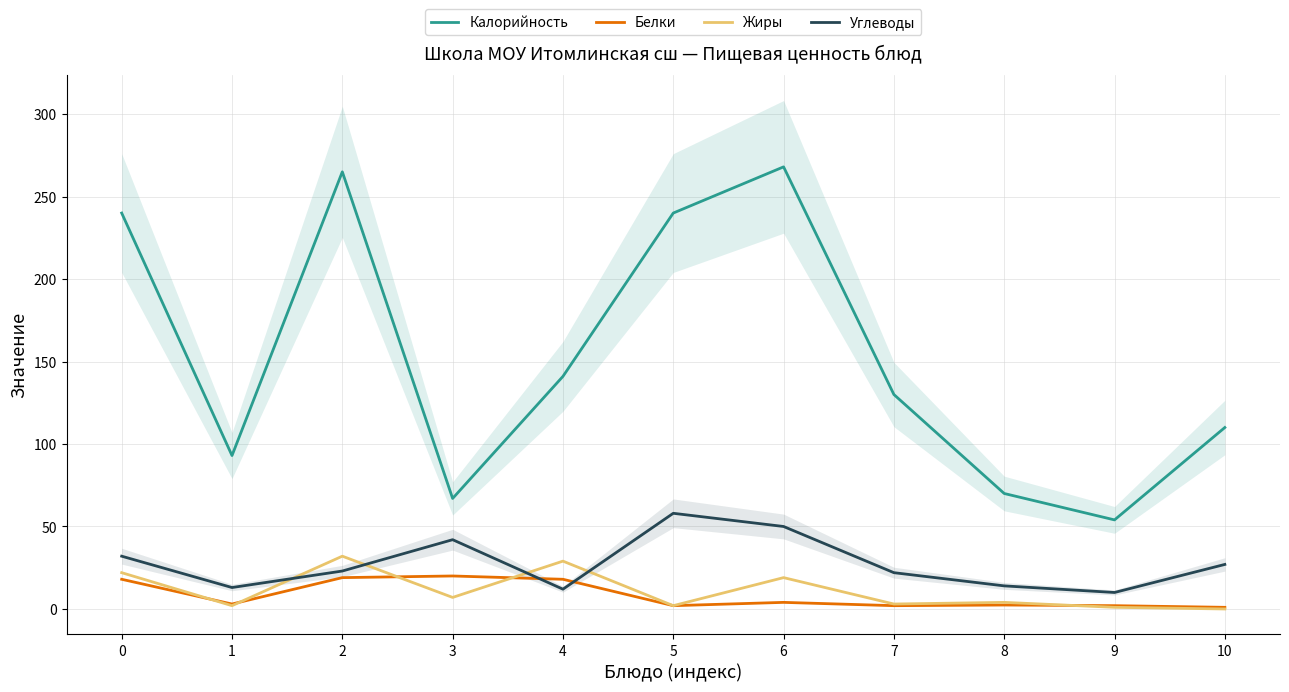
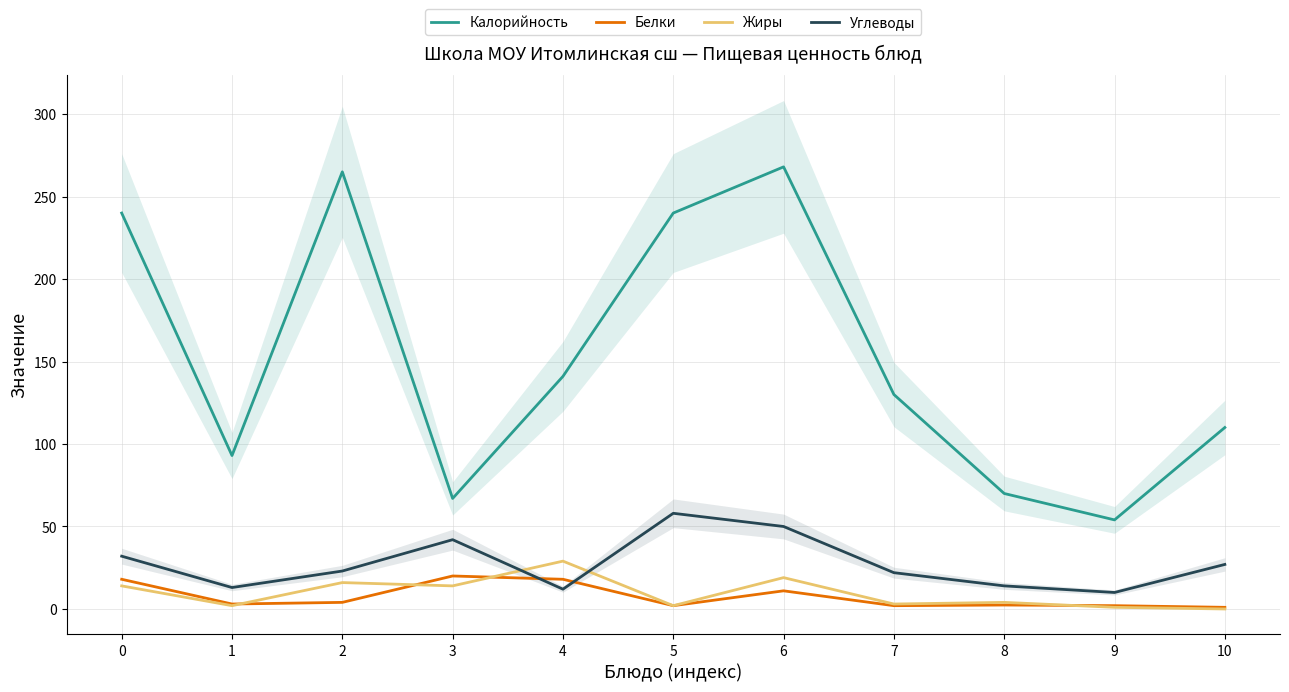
Жиры, 0: 22 -> 14
Белки, 2: 19 -> 4
Жиры, 2: 32 -> 16
Жиры, 3: 7 -> 14
Белки, 6: 4 -> 11
